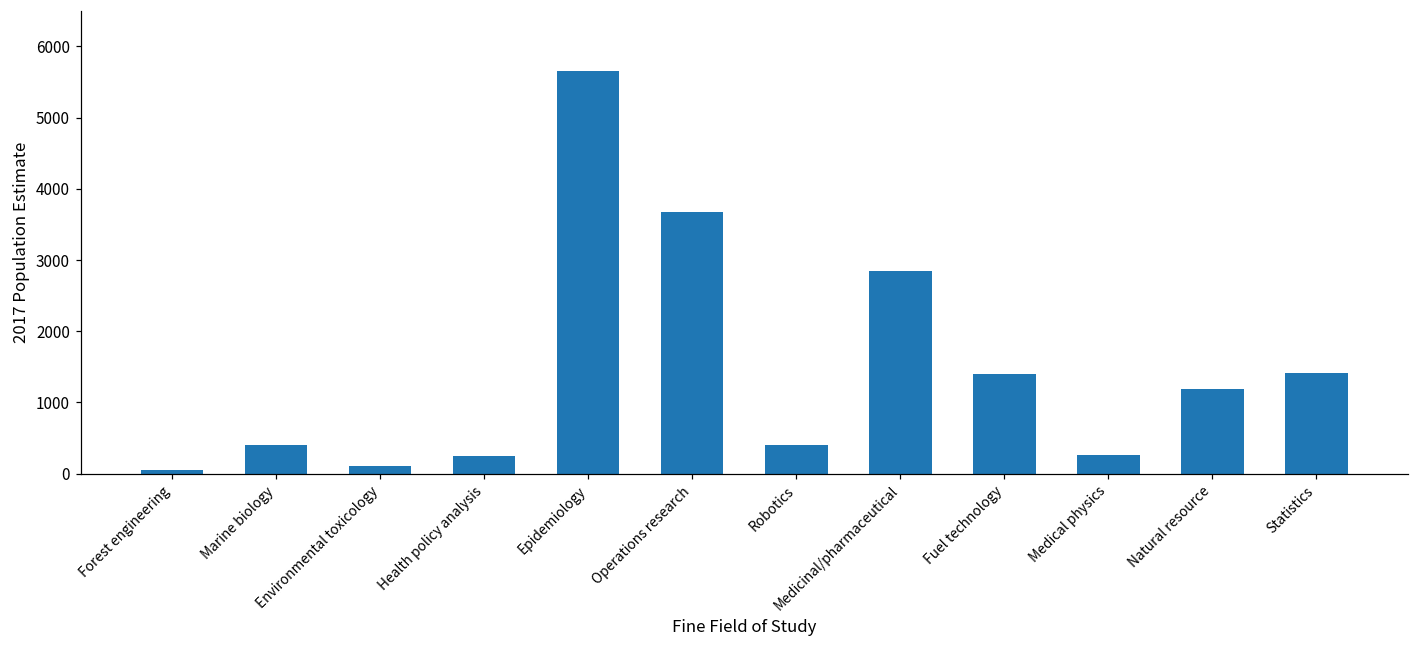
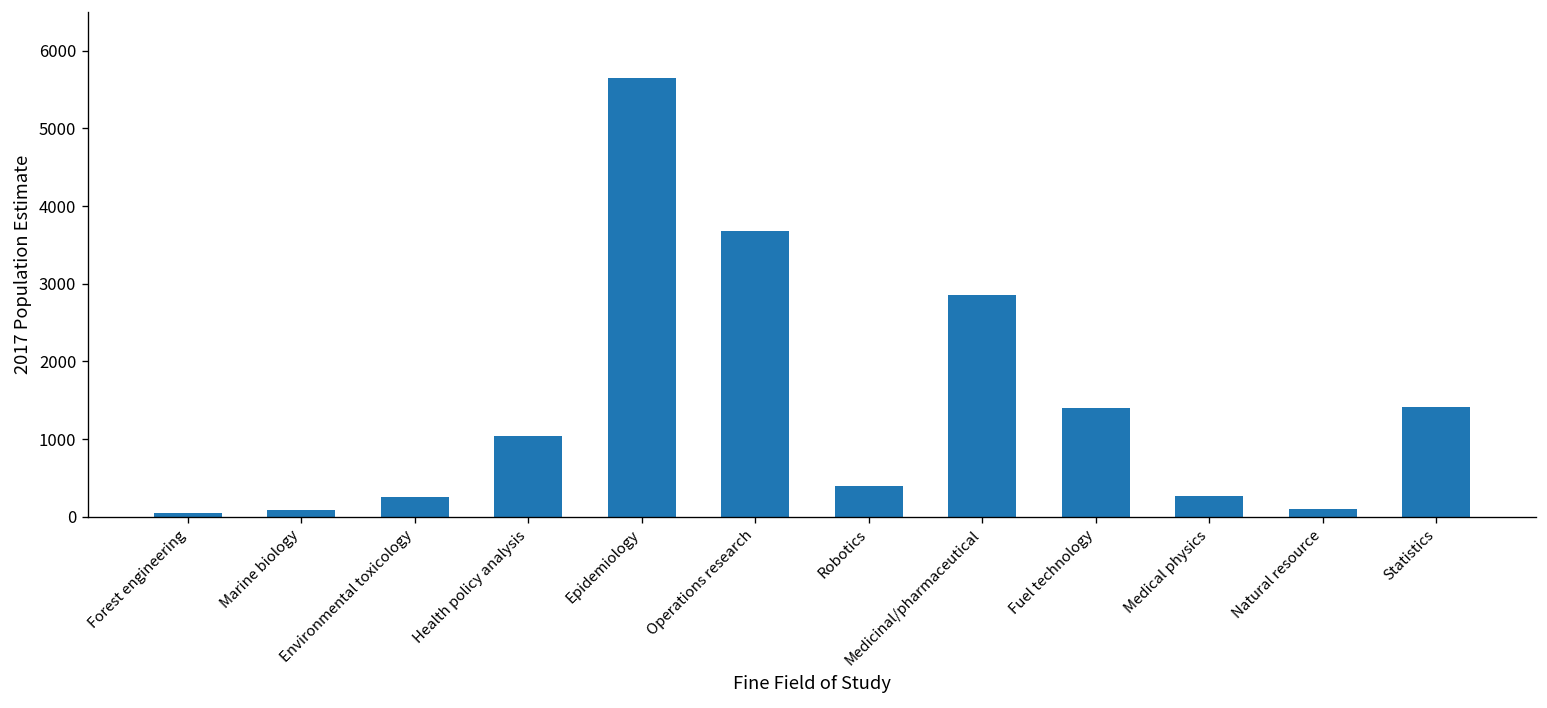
Marine biology: 400 -> 100
Environmental toxicology: 100 -> 300
Health policy analysis: 300 -> 1000
Natural resource: 1200 -> 100
